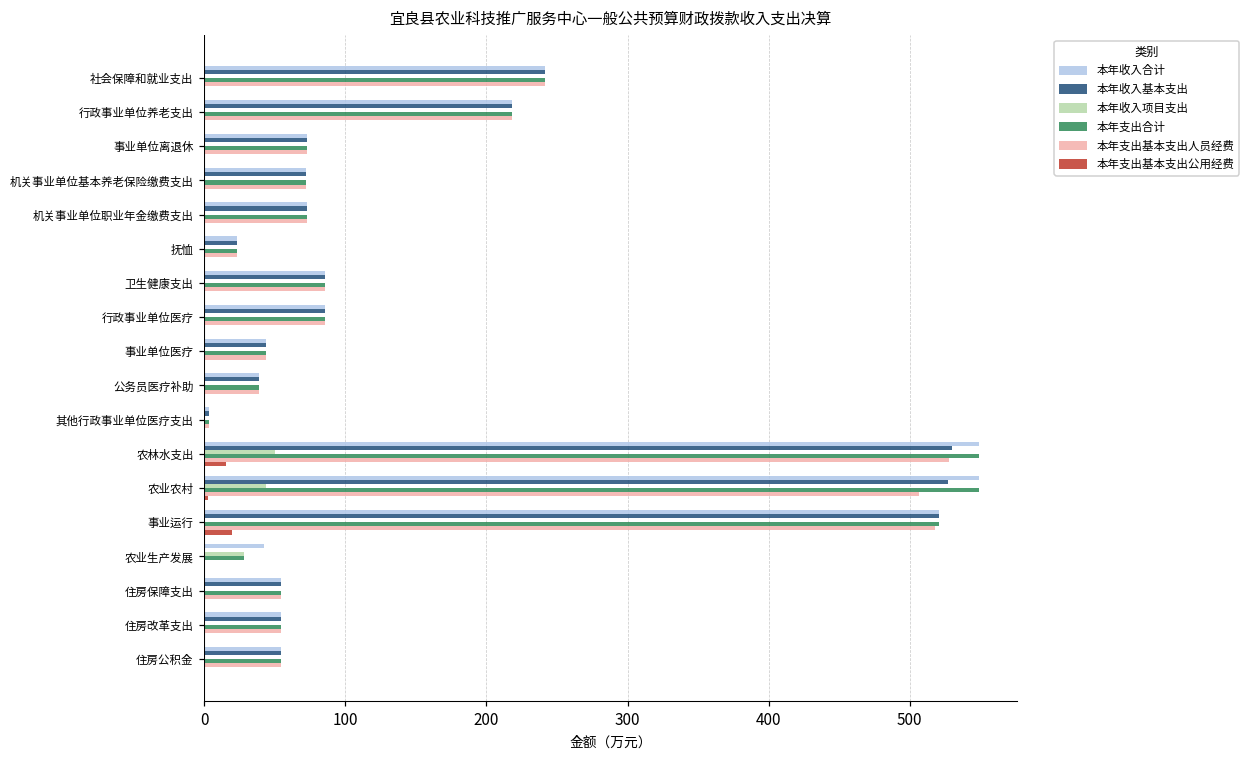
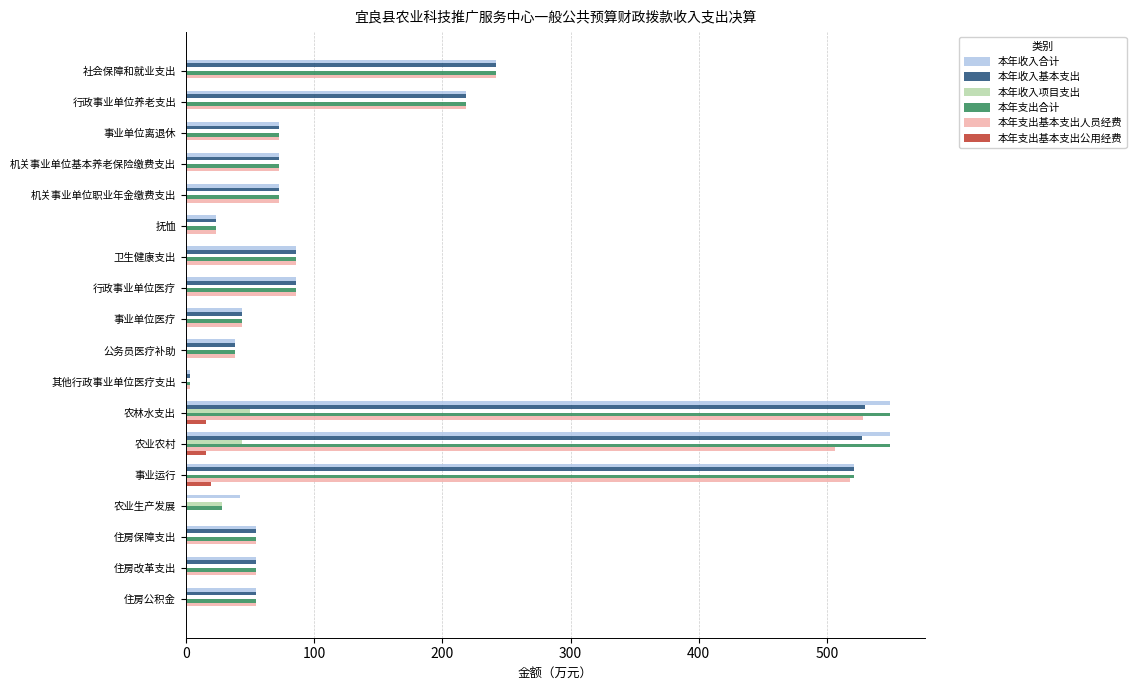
本年支出基本支出公用经费, 农业农村: 3 -> 16
